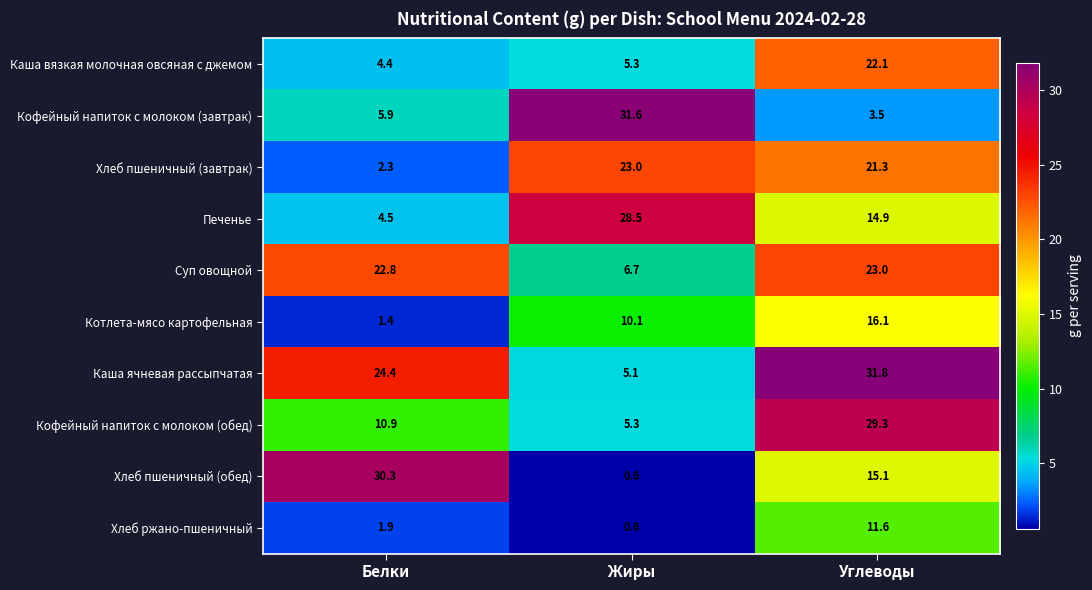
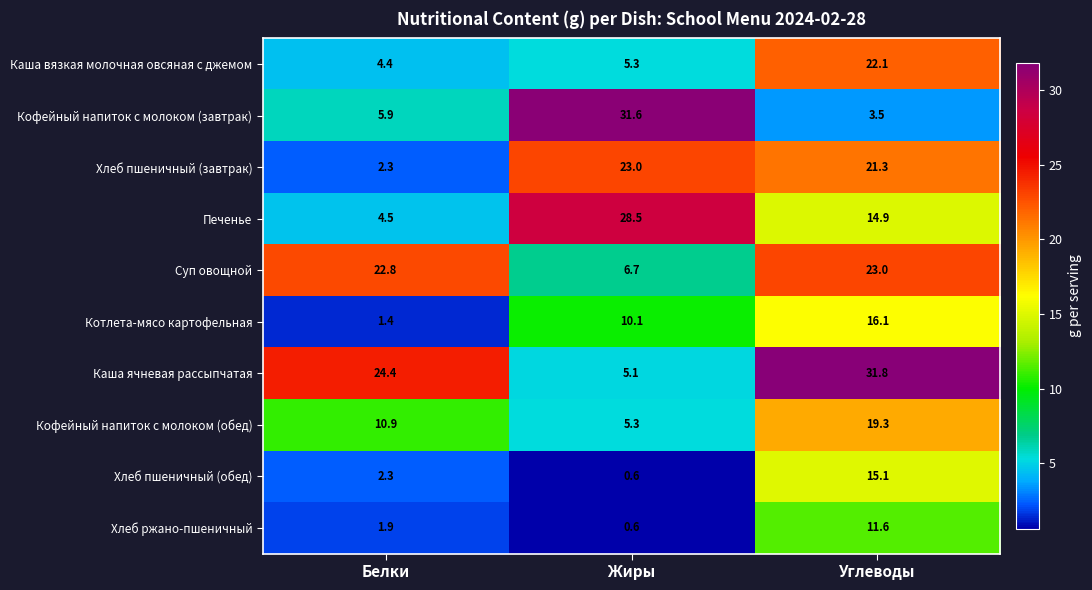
Кофейный напиток с молоком (обед), Углеводы: 29.3 -> 19.3
Хлеб пшеничный (обед), Белки: 30.3 -> 2.3
